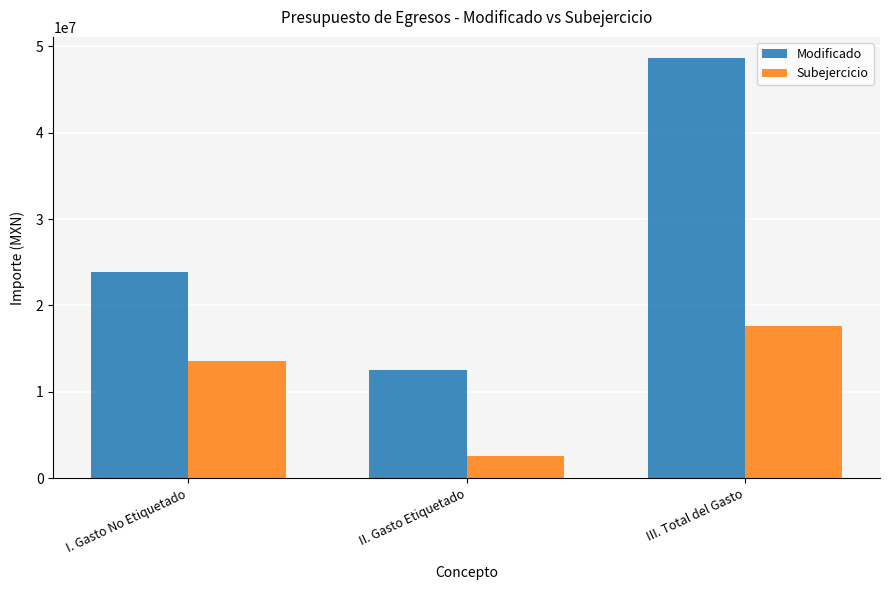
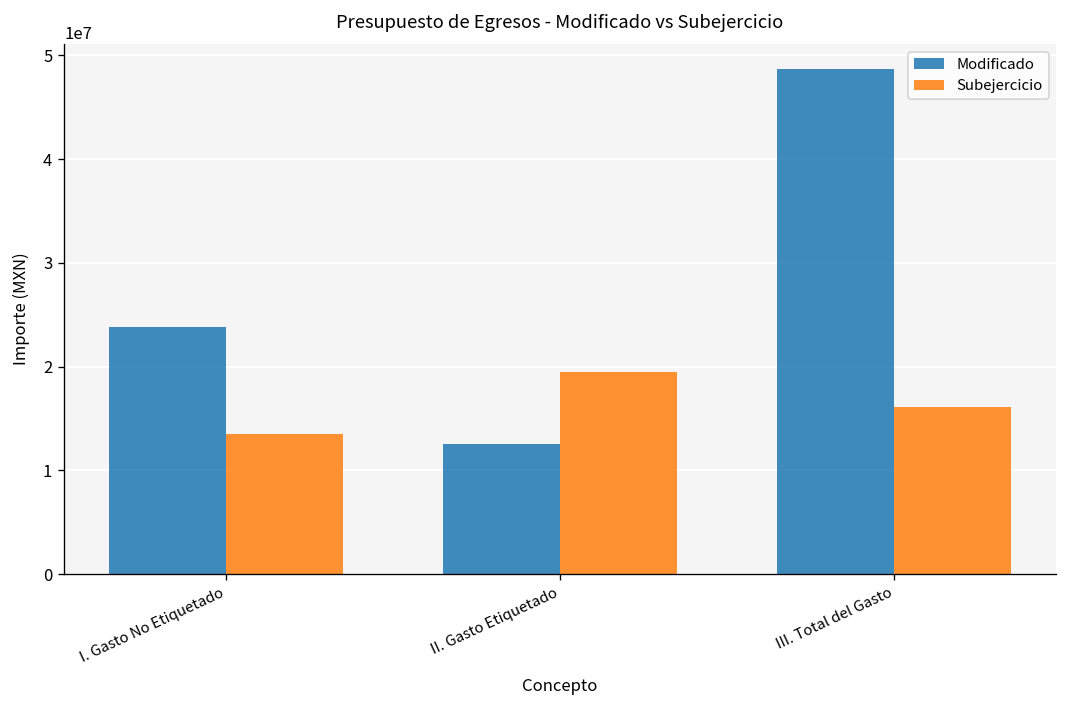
Subejercicio, II. Gasto Etiquetado: 3000000 -> 19000000
Subejercicio, III. Total del Gasto: 18000000 -> 16000000
